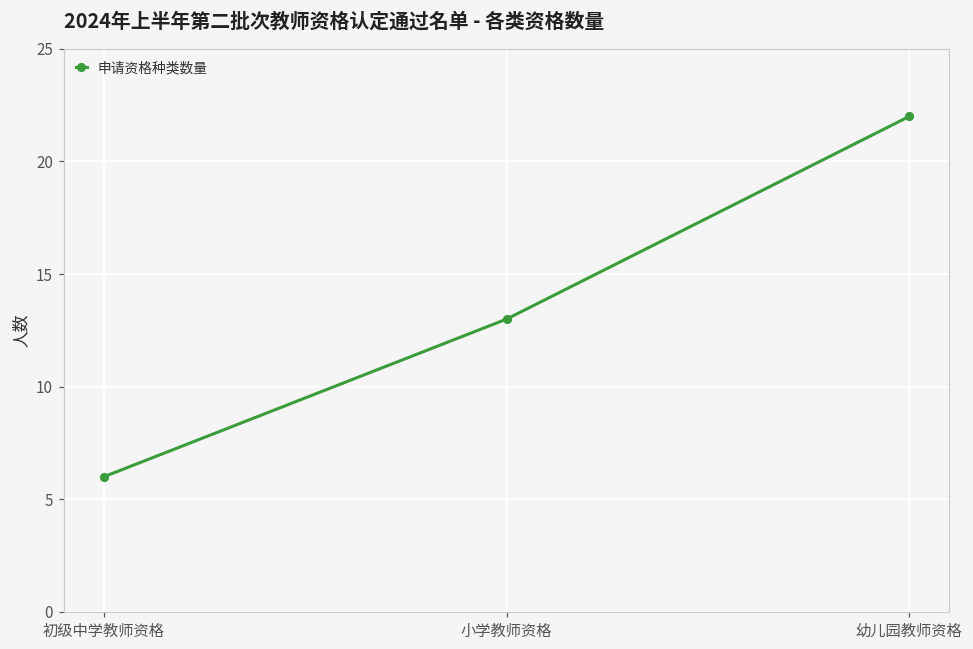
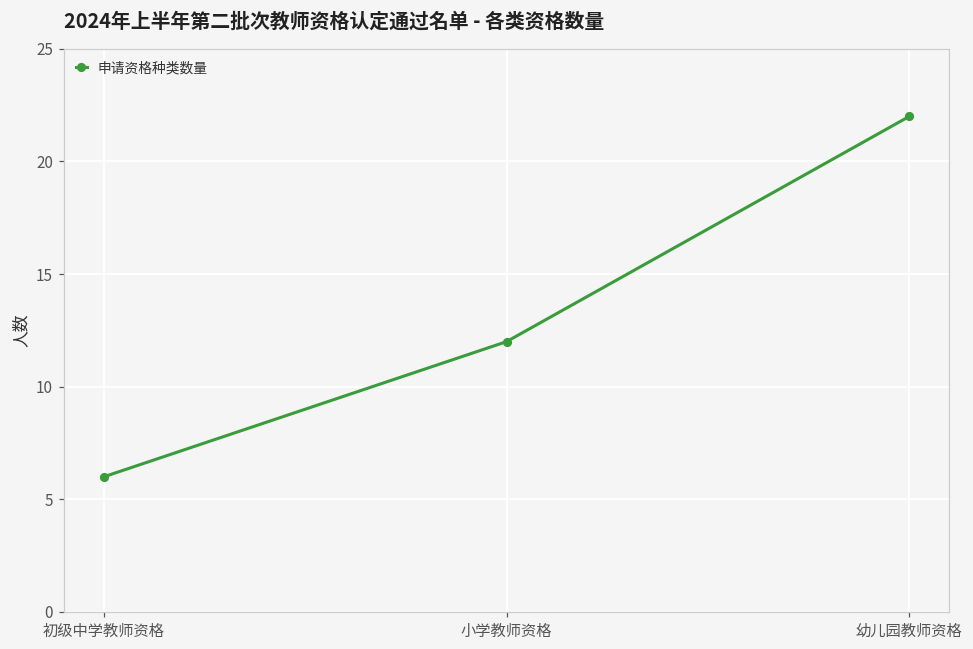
小学教师资格: 13 -> 12
